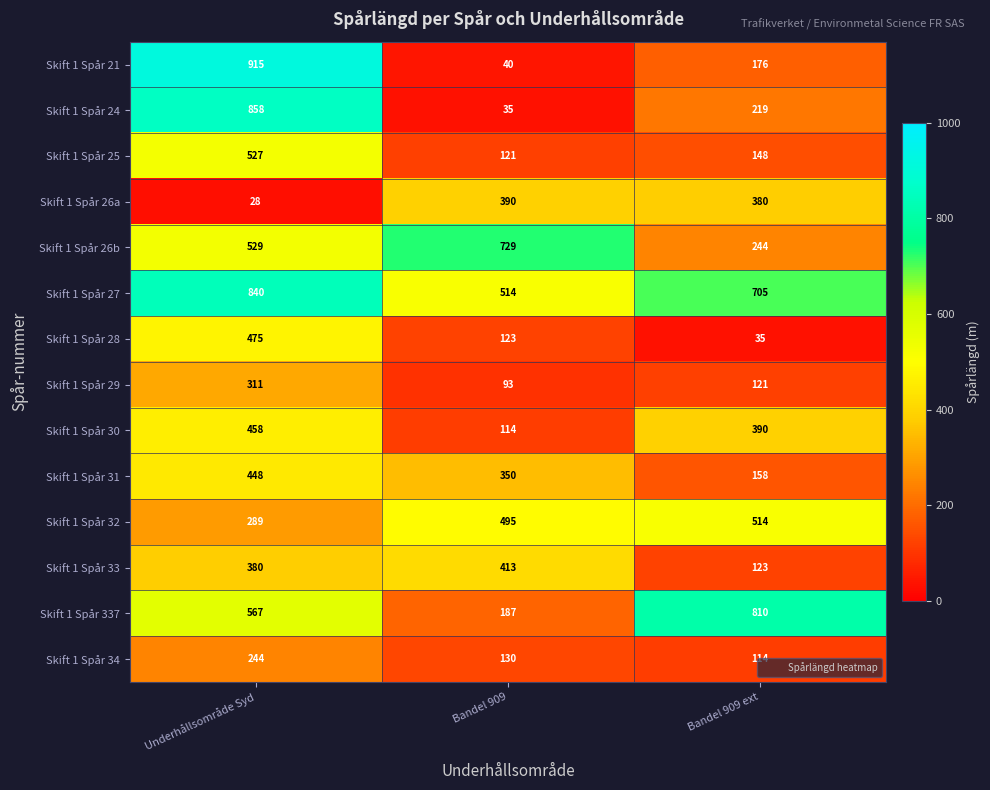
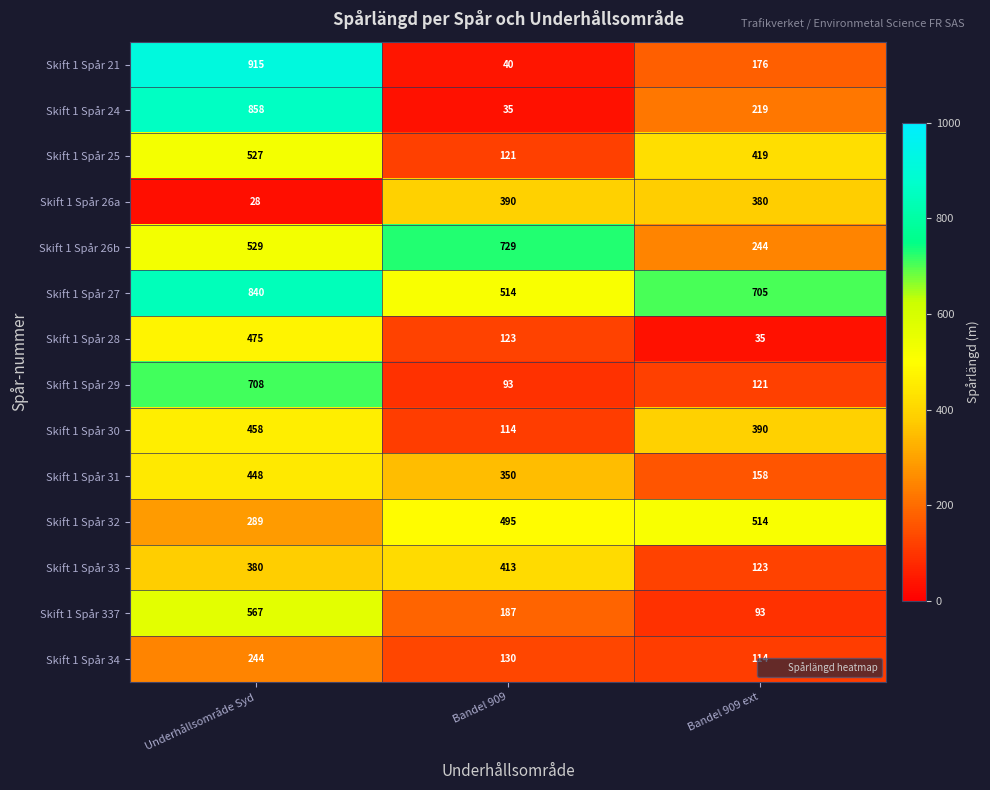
Skift 1 Spår 25, Bandel 909 ext: 148 -> 419
Skift 1 Spår 29, Underhållsområde Syd: 311 -> 708
Skift 1 Spår 337, Bandel 909 ext: 810 -> 93
